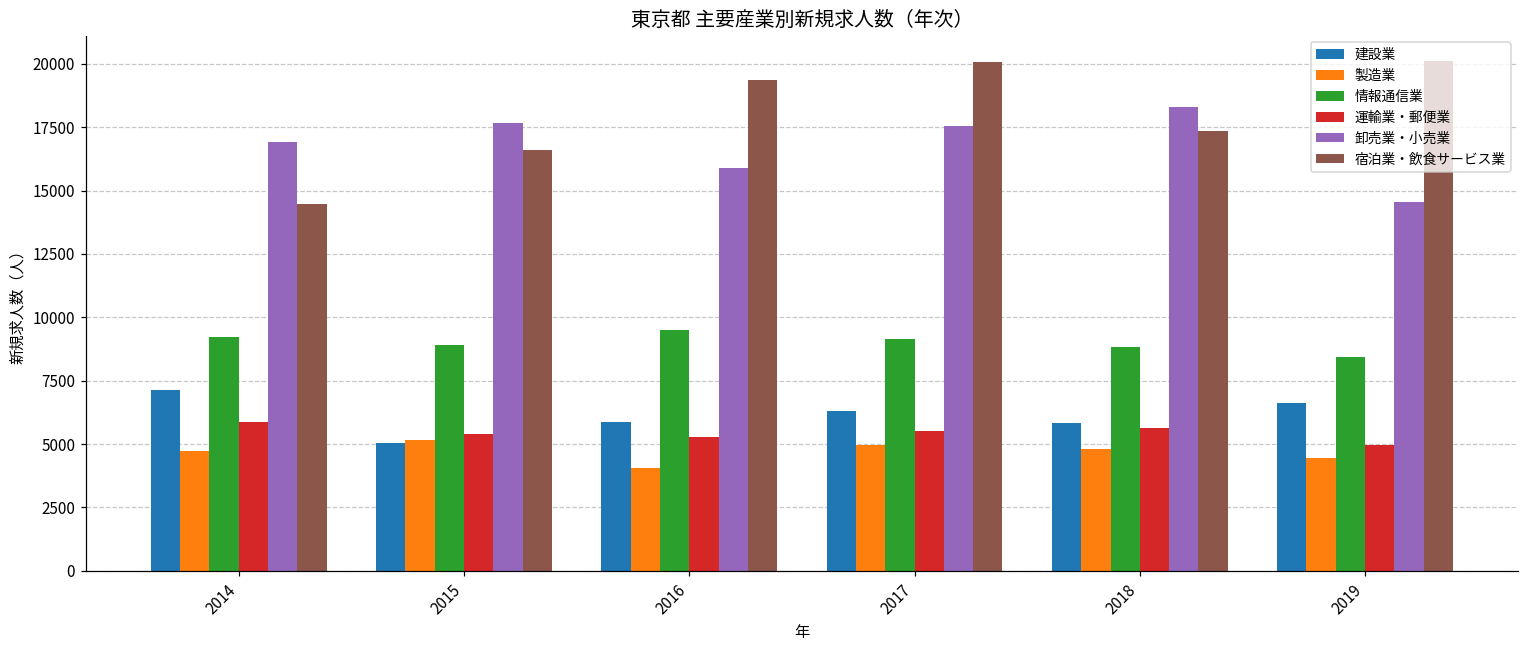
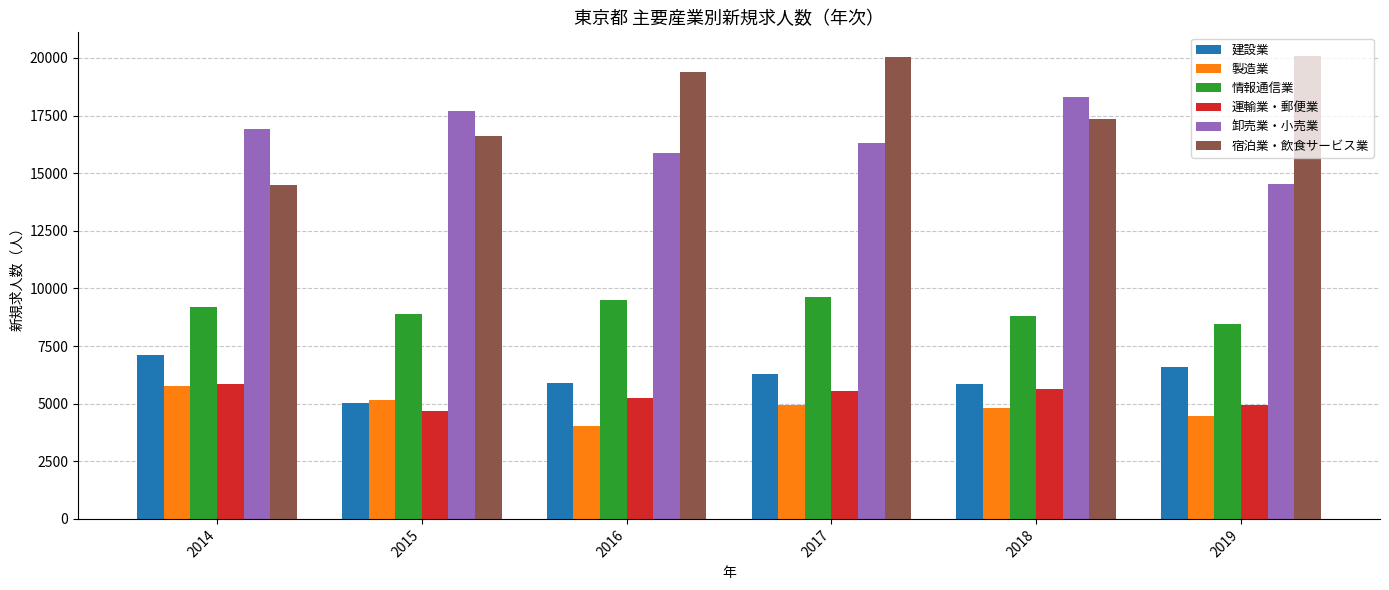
製造業, 2014: 4700 -> 5800
運輸業・郵便業, 2015: 5400 -> 4700
情報通信業, 2017: 9100 -> 9600
卸売業・小売業, 2017: 17500 -> 16300
